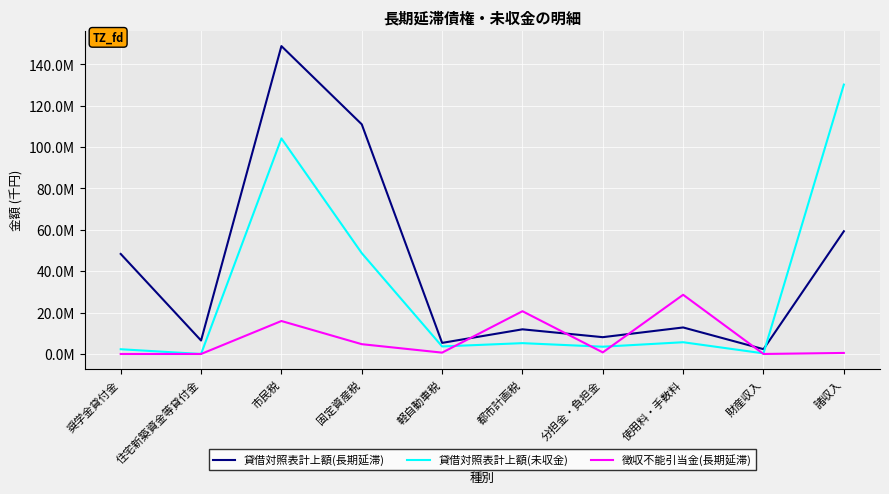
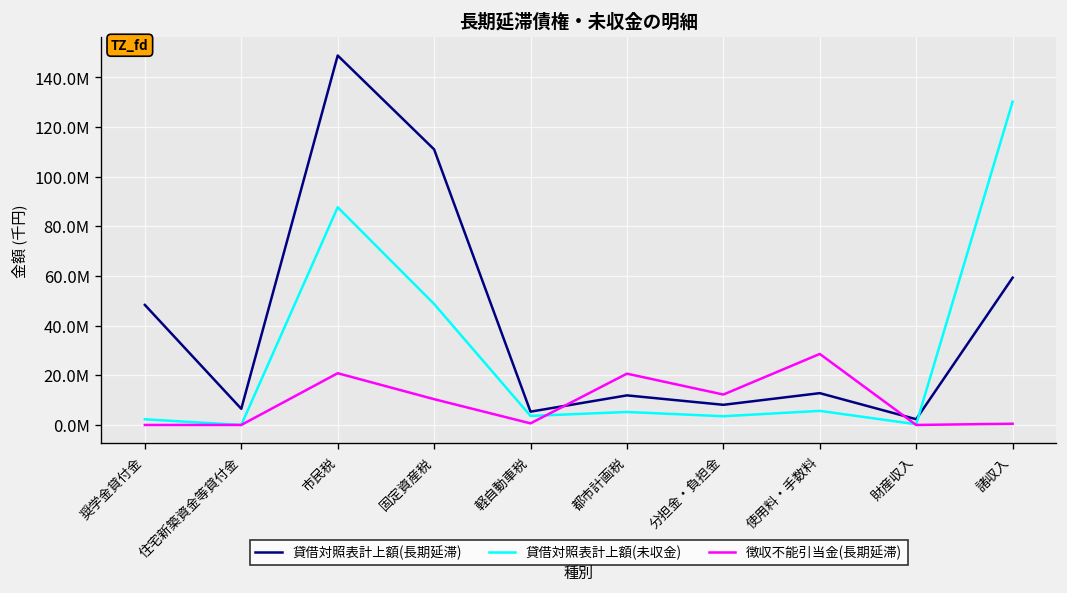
貸借対照表計上額(未収金), 市民税: 104000000 -> 88000000
徴収不能引当金(長期延滞), 市民税: 16000000 -> 21000000
徴収不能引当金(長期延滞), 固定資産税: 5000000 -> 10000000
徴収不能引当金(長期延滞), 分担金・負担金: 1000000 -> 12000000
